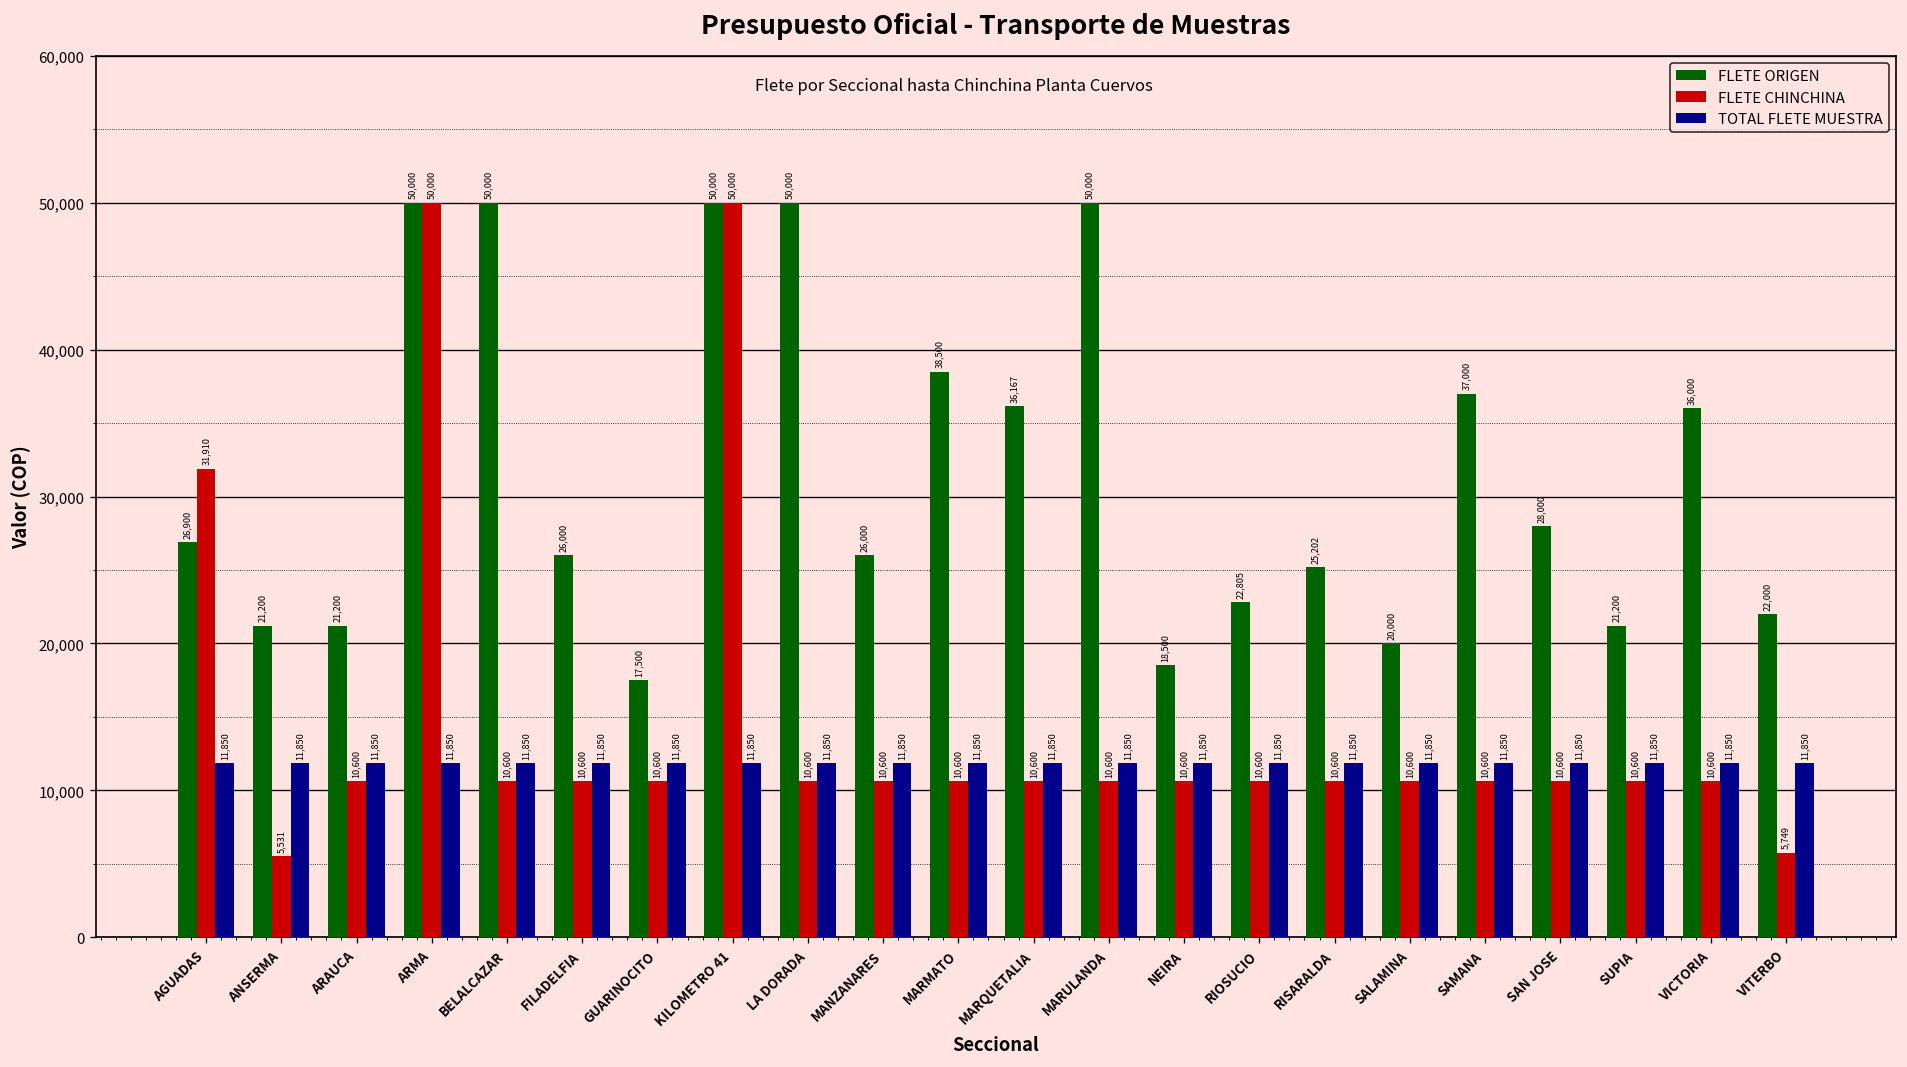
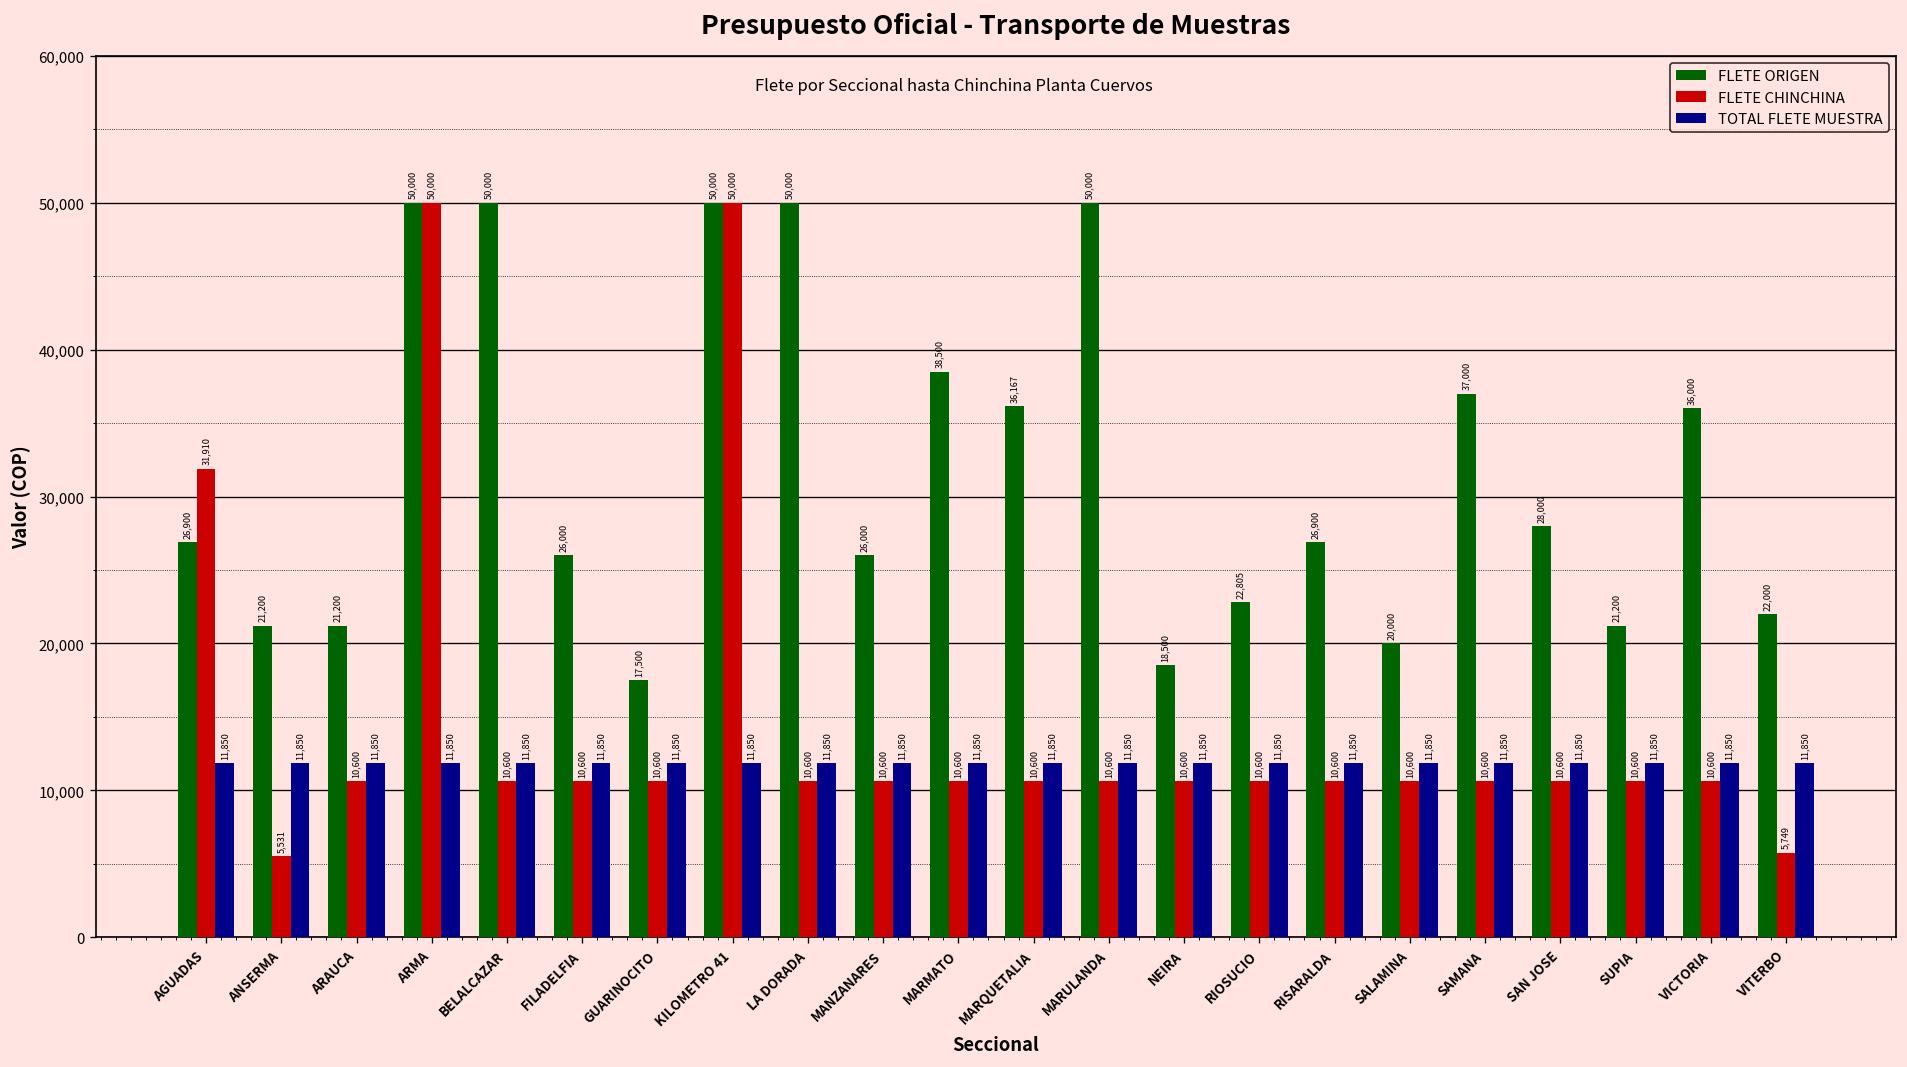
FLETE ORIGEN, RISARALDA: 25,202 -> 26,900
